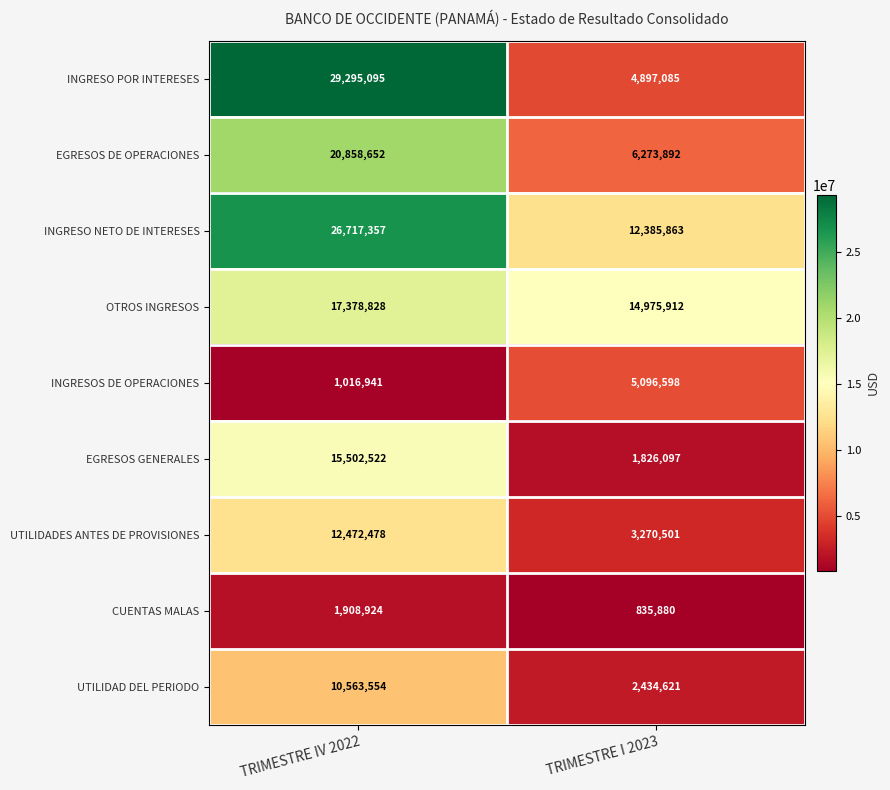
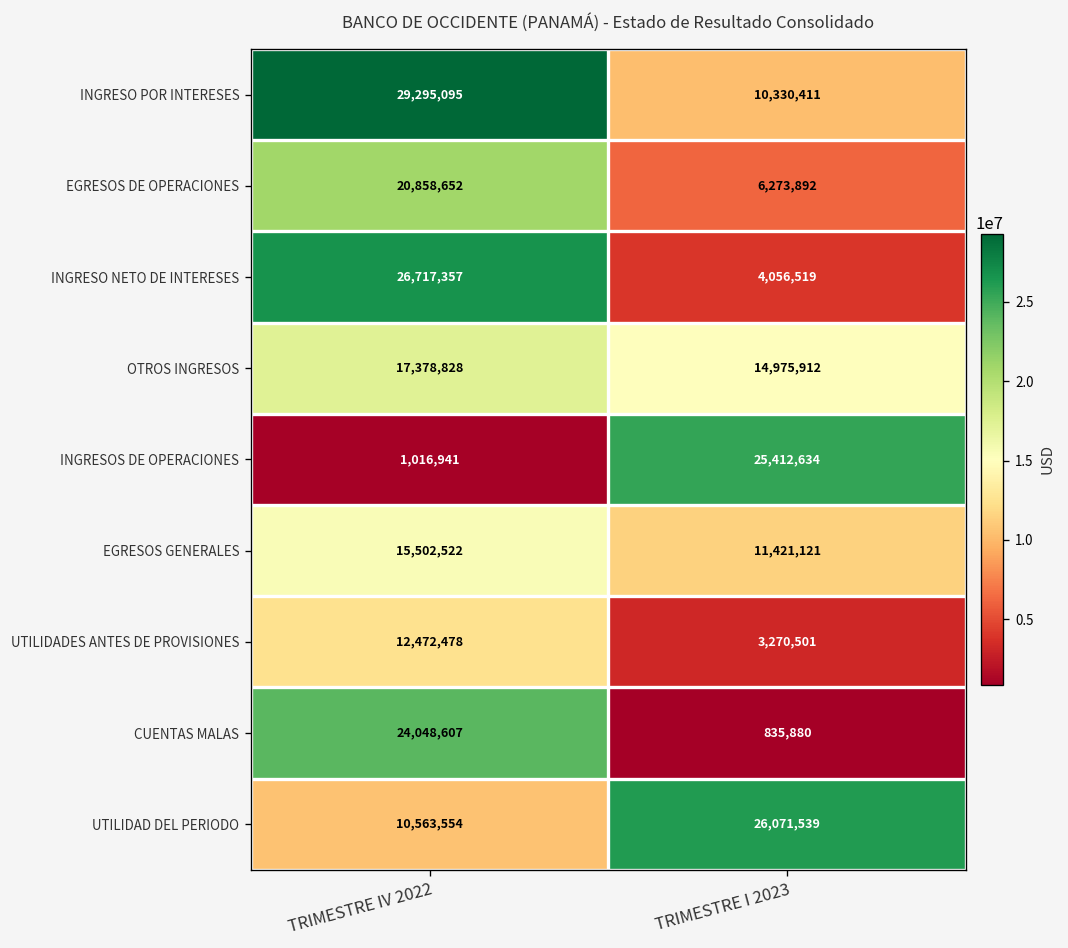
INGRESO POR INTERESES, TRIMESTRE I 2023: 4,897,085 -> 10,330,411
INGRESO NETO DE INTERESES, TRIMESTRE I 2023: 12,385,863 -> 4,056,519
INGRESOS DE OPERACIONES, TRIMESTRE I 2023: 5,096,598 -> 25,412,634
EGRESOS GENERALES, TRIMESTRE I 2023: 1,826,097 -> 11,421,121
CUENTAS MALAS, TRIMESTRE IV 2022: 1,908,924 -> 24,048,607
UTILIDAD DEL PERIODO, TRIMESTRE I 2023: 2,434,621 -> 26,071,539
